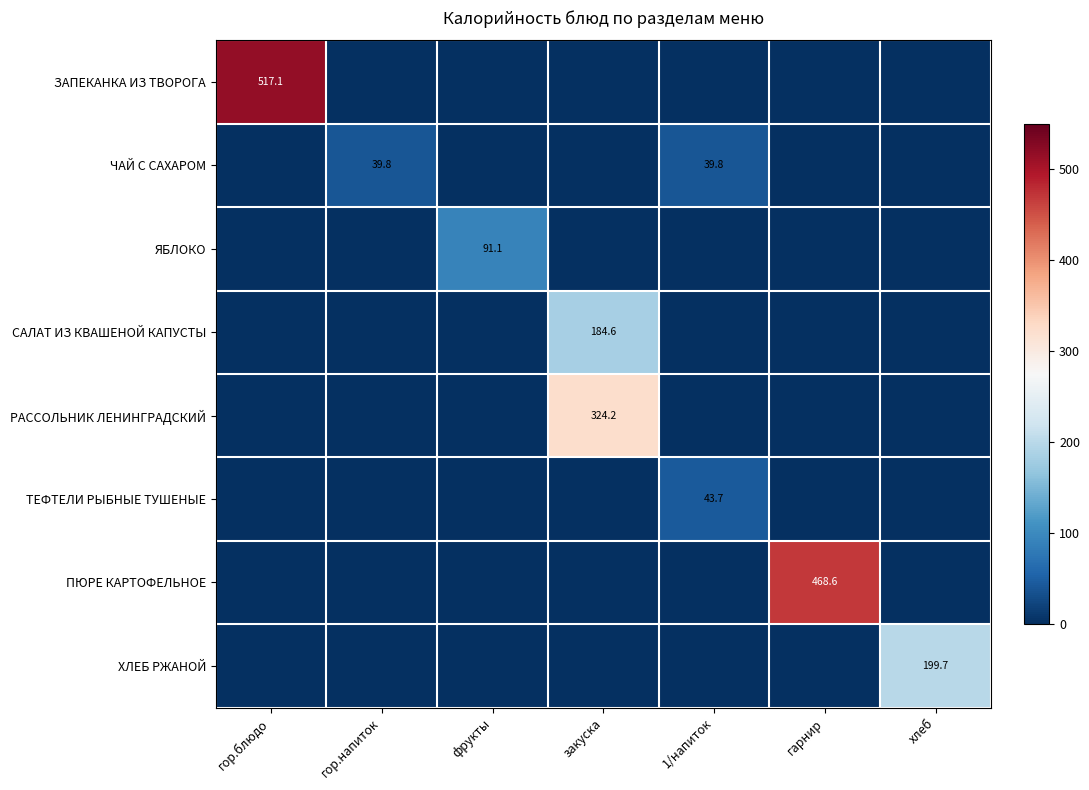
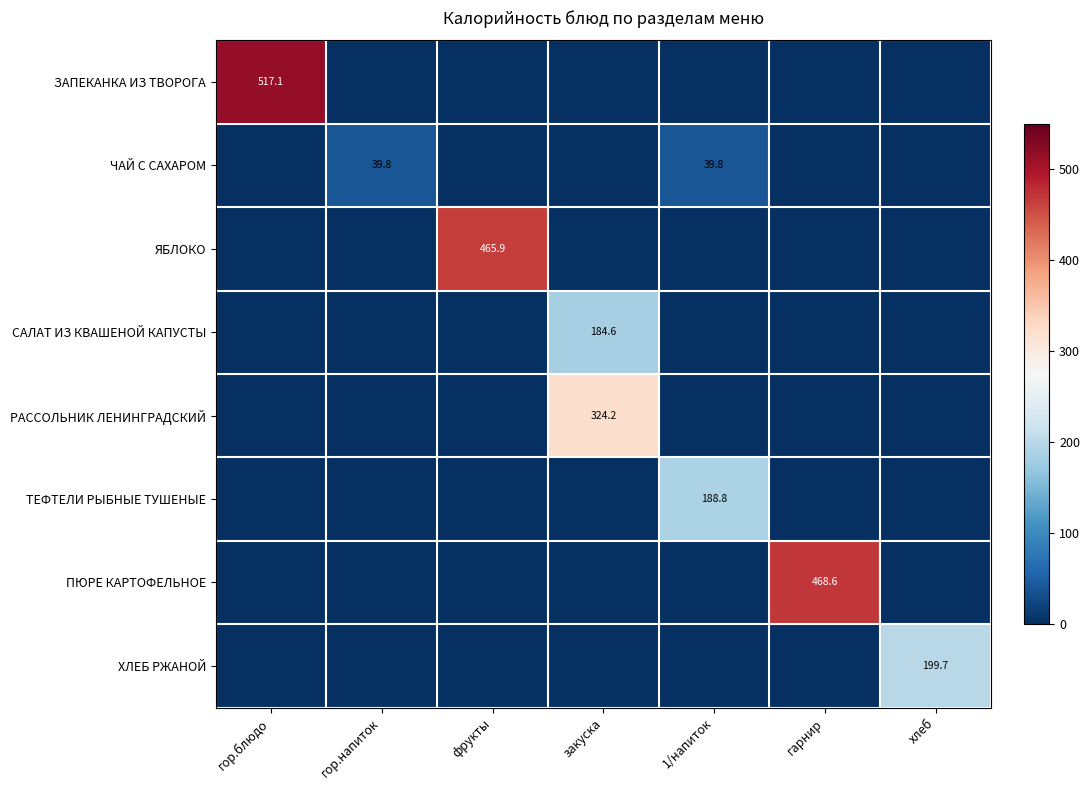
ЯБЛОКО, фрукты: 91.1 -> 465.9
ТЕФТЕЛИ РЫБНЫЕ ТУШЕНЫЕ, 1/напиток: 43.7 -> 188.8
